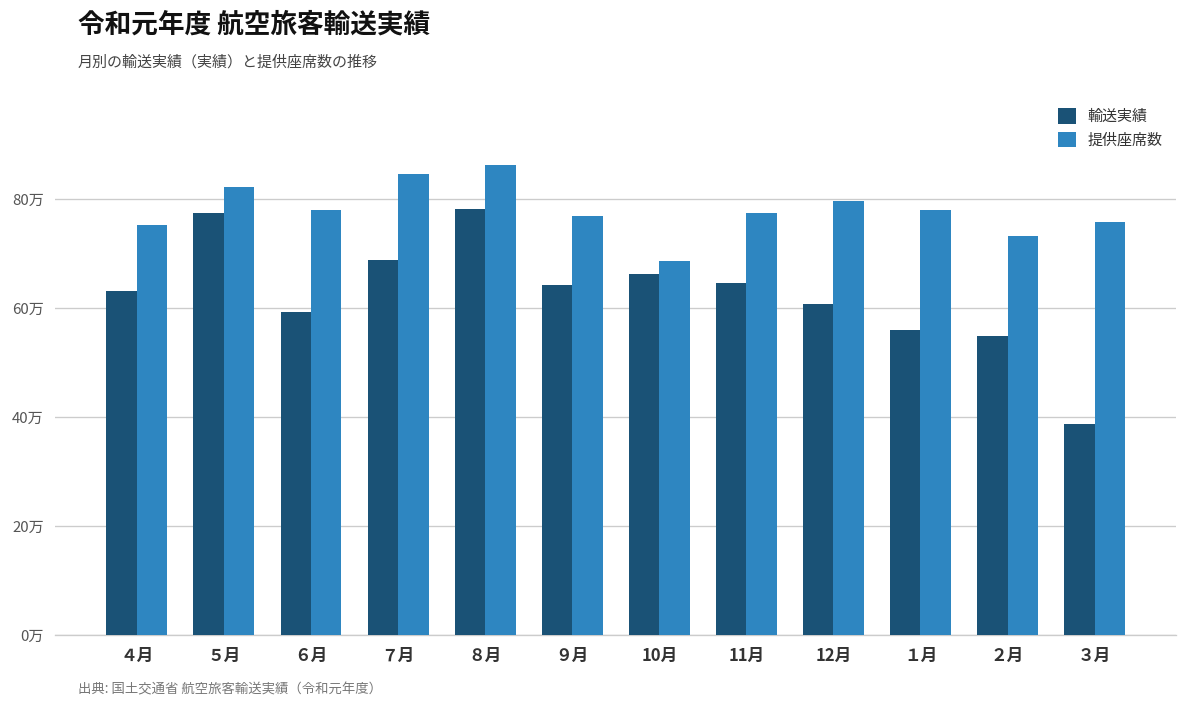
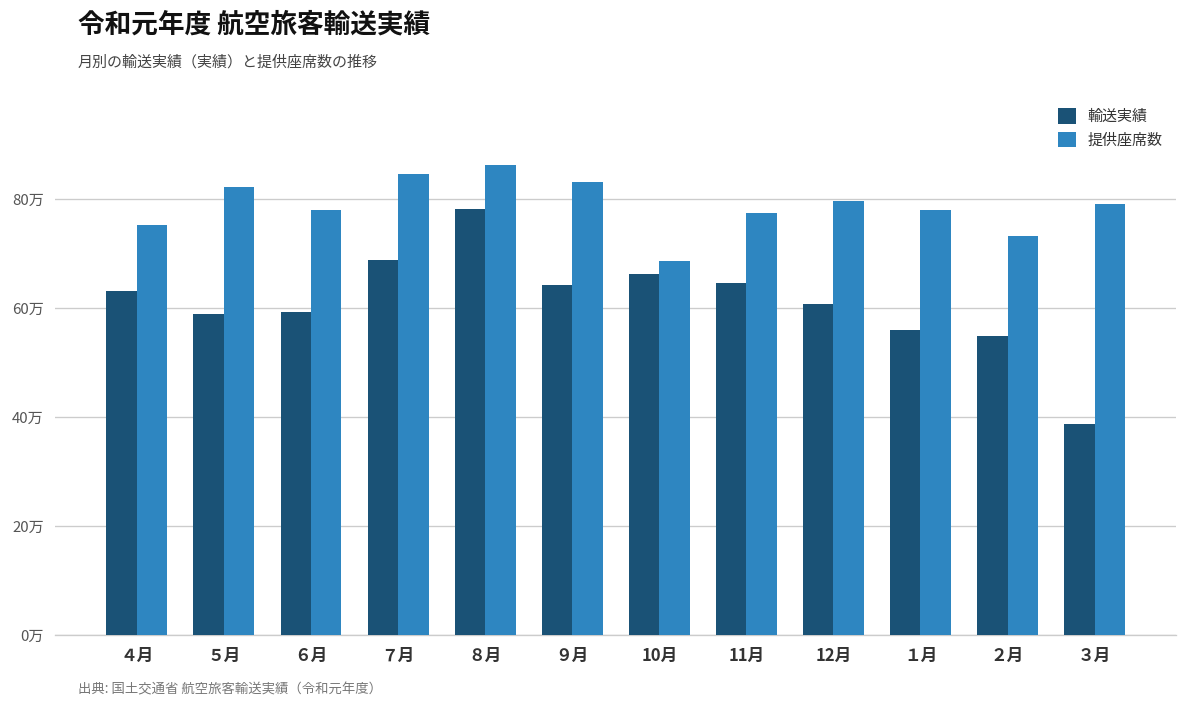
輸送実績, ５月: 77万 -> 59万
提供座席数, ９月: 77万 -> 83万
提供座席数, ３月: 76万 -> 79万
